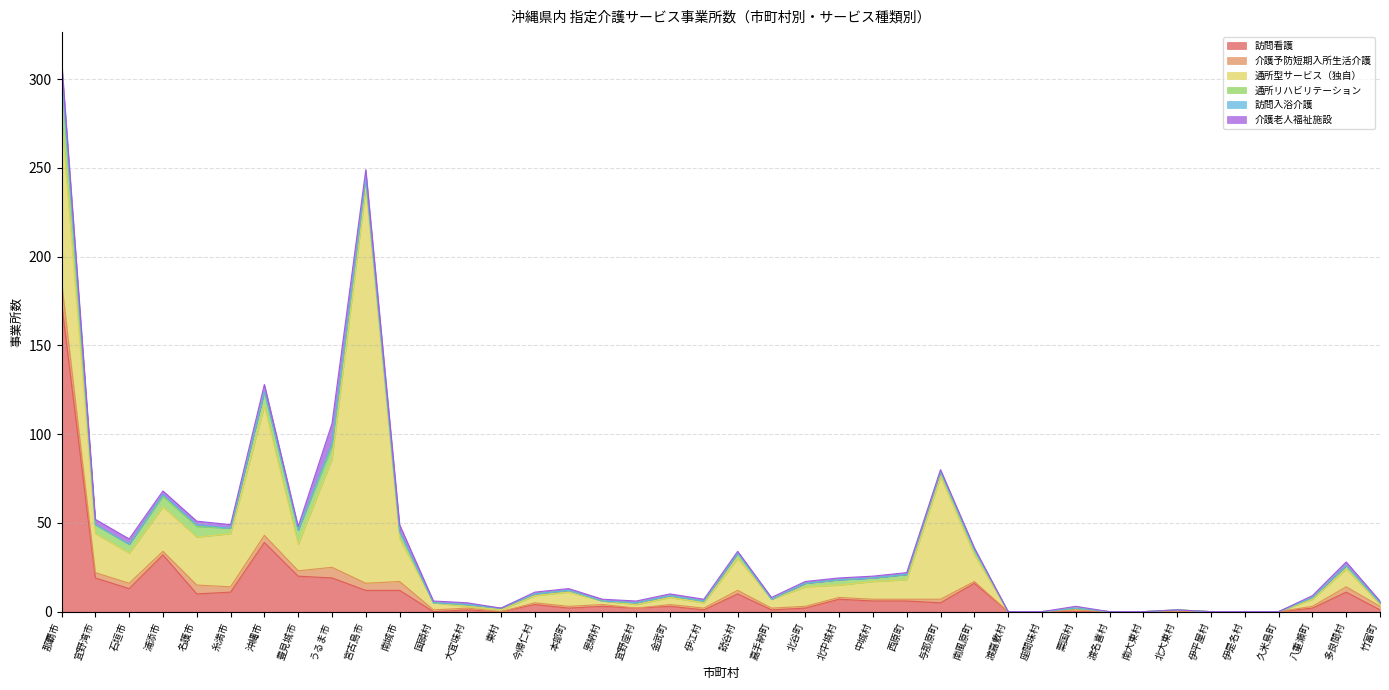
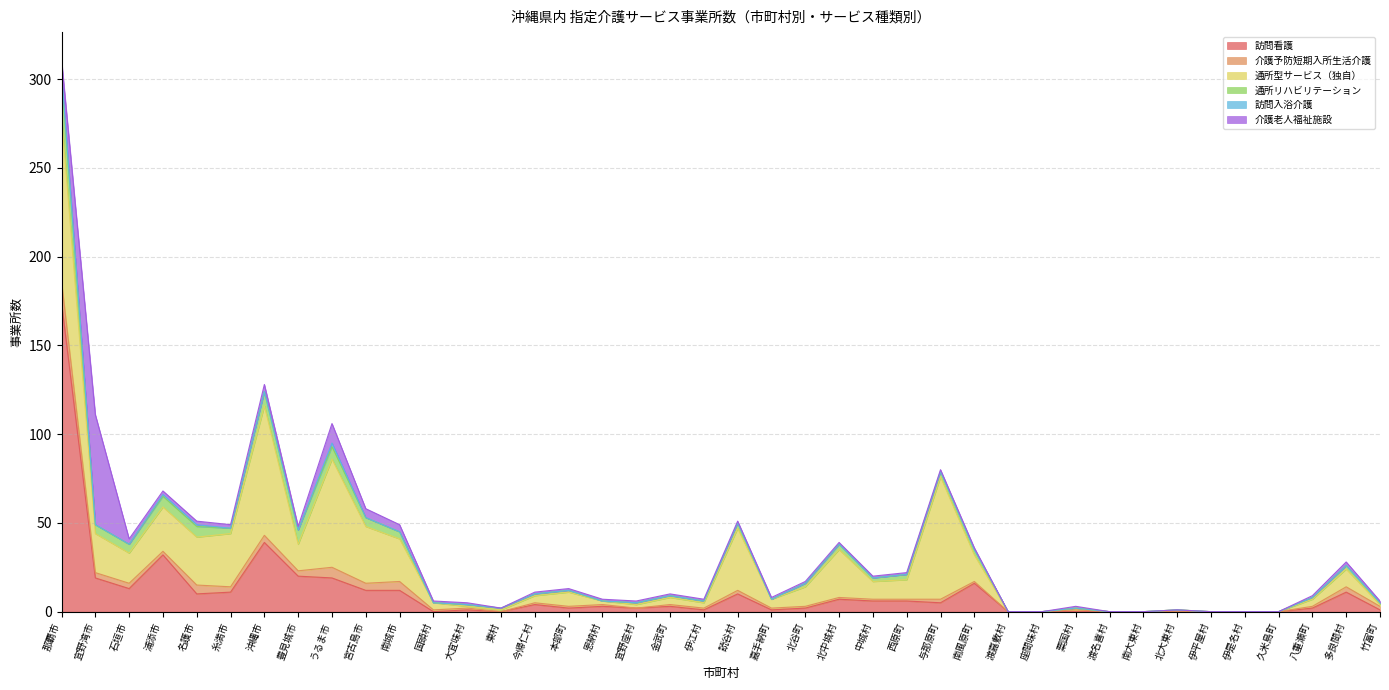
介護老人福祉施設, 宜野湾市: 3 -> 62
通所型サービス（独自）, 宮古島市: 223 -> 32
通所型サービス（独自）, 読谷村: 18 -> 35
通所型サービス（独自）, 北中城村: 7 -> 27
